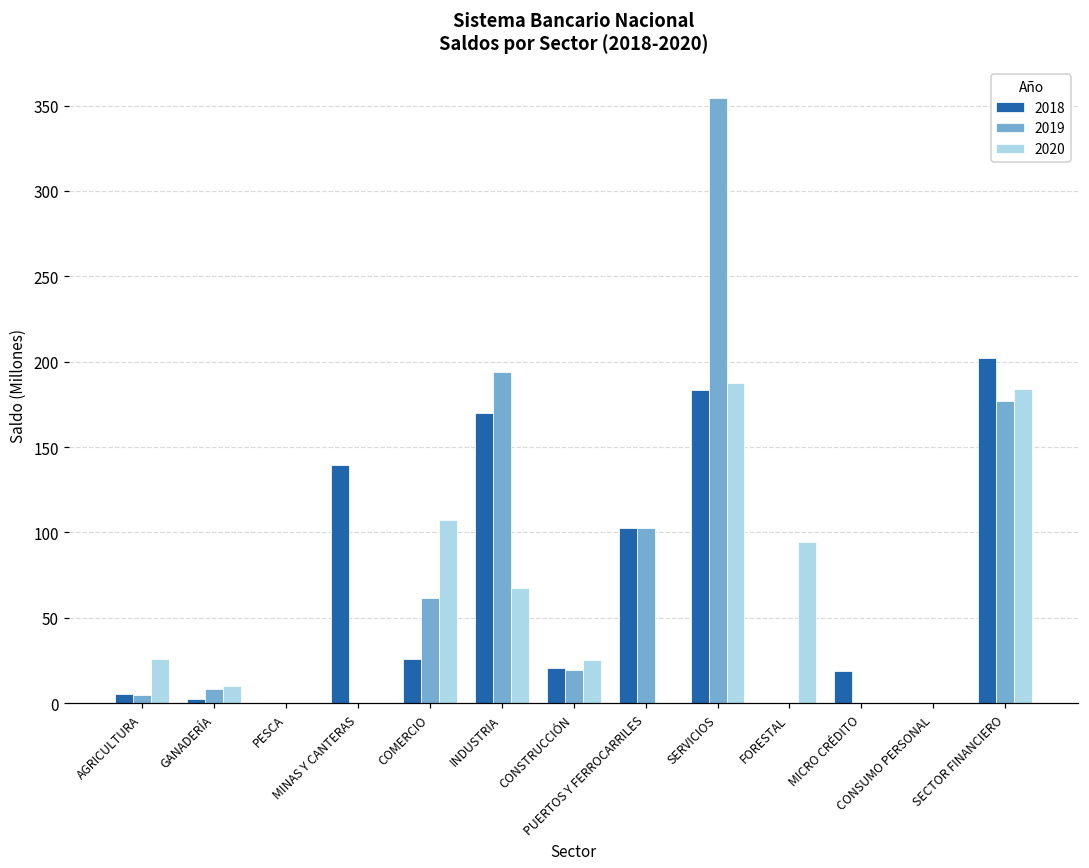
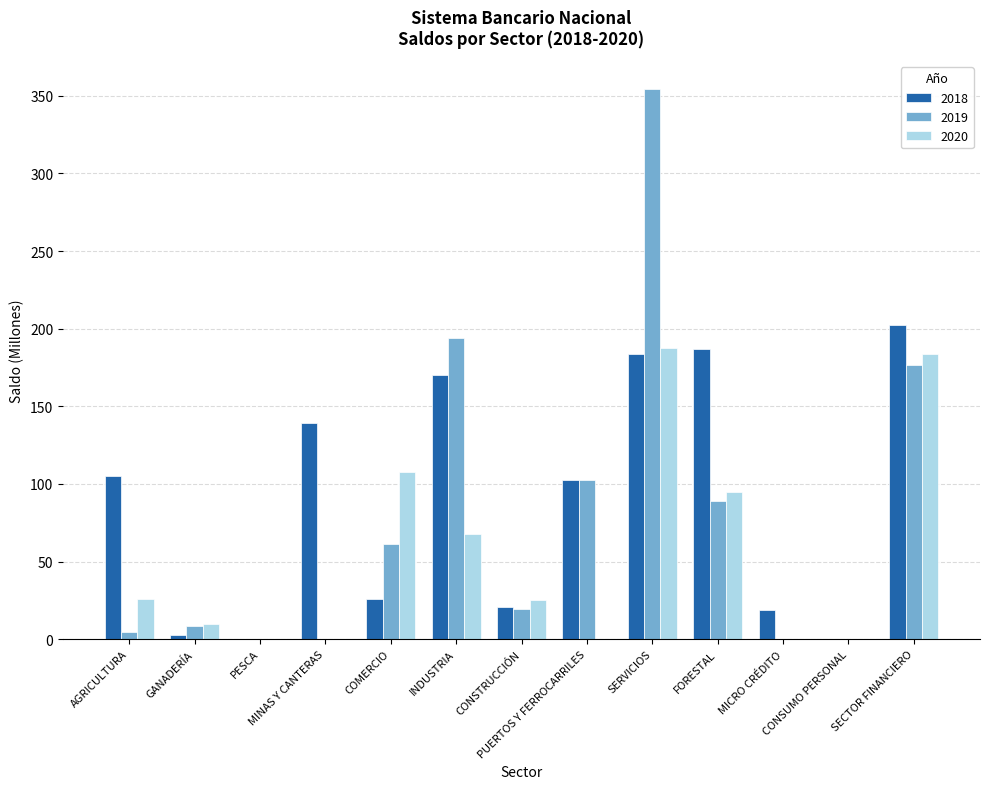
2018, AGRICULTURA: 5 -> 105
2018, FORESTAL: 0 -> 187
2019, FORESTAL: 0 -> 89
